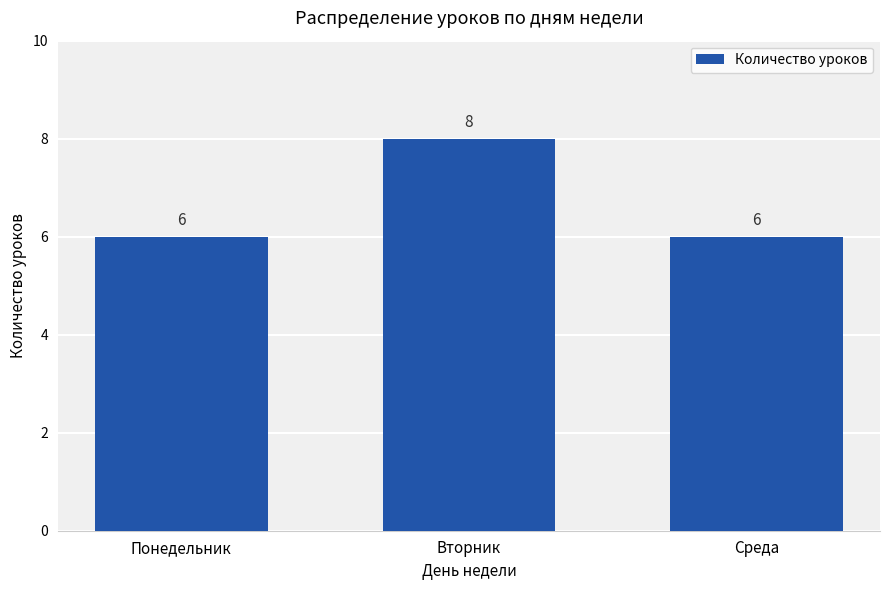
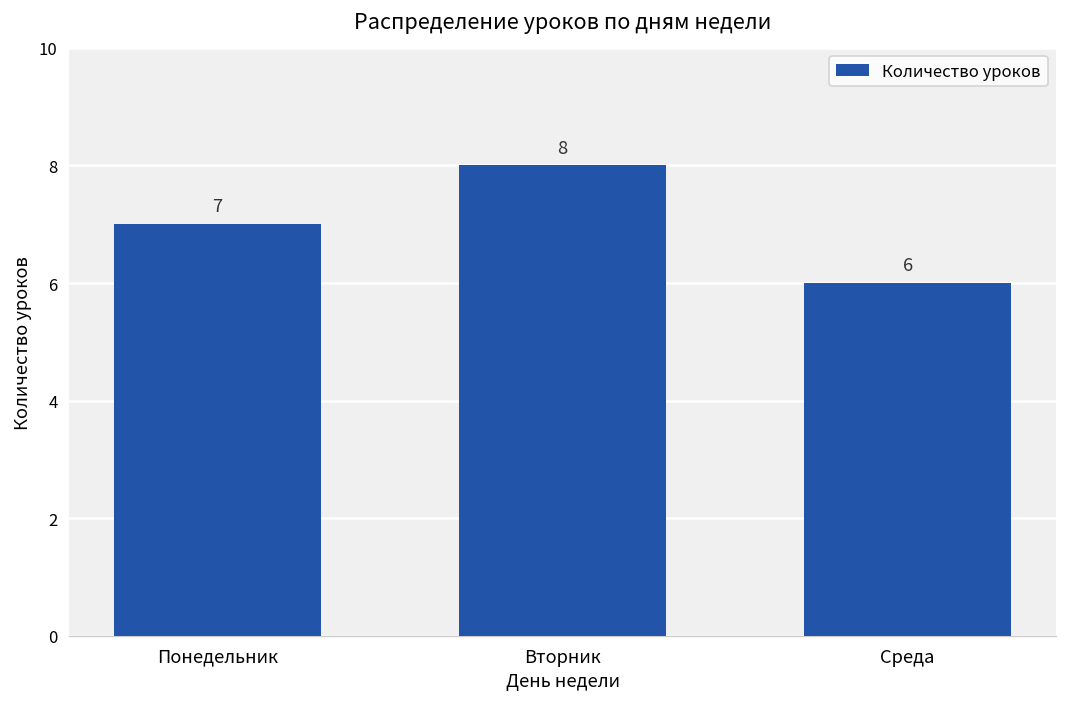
Понедельник: 6 -> 7
